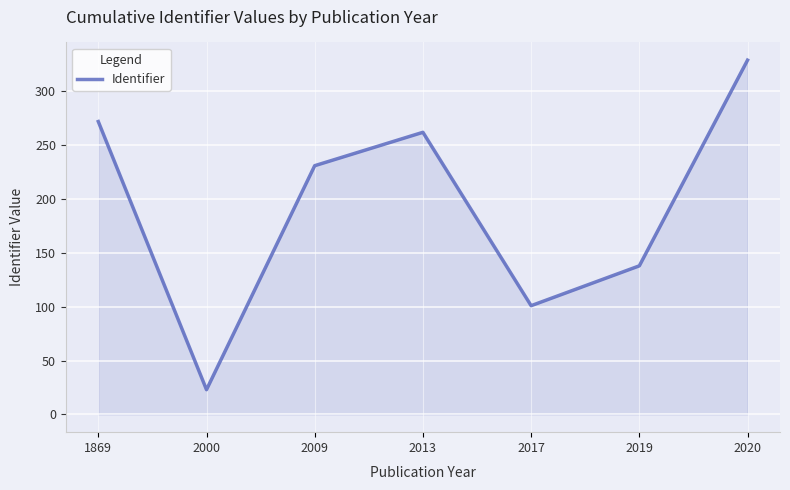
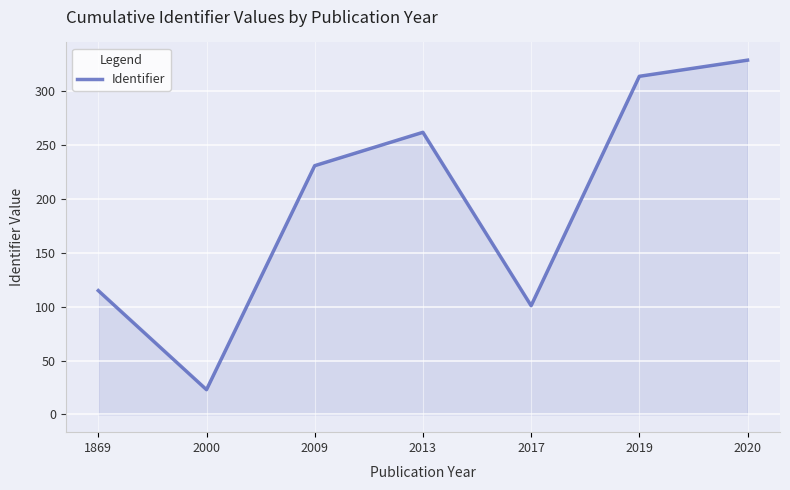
1869: 272 -> 115
2019: 138 -> 314
